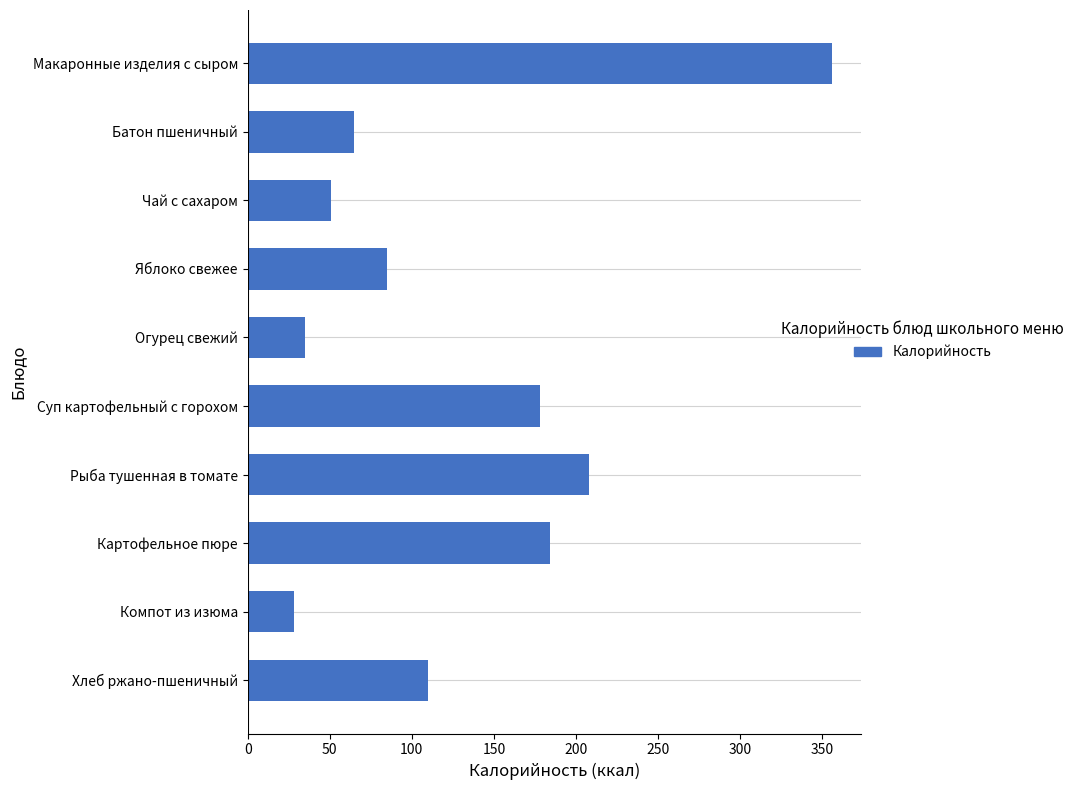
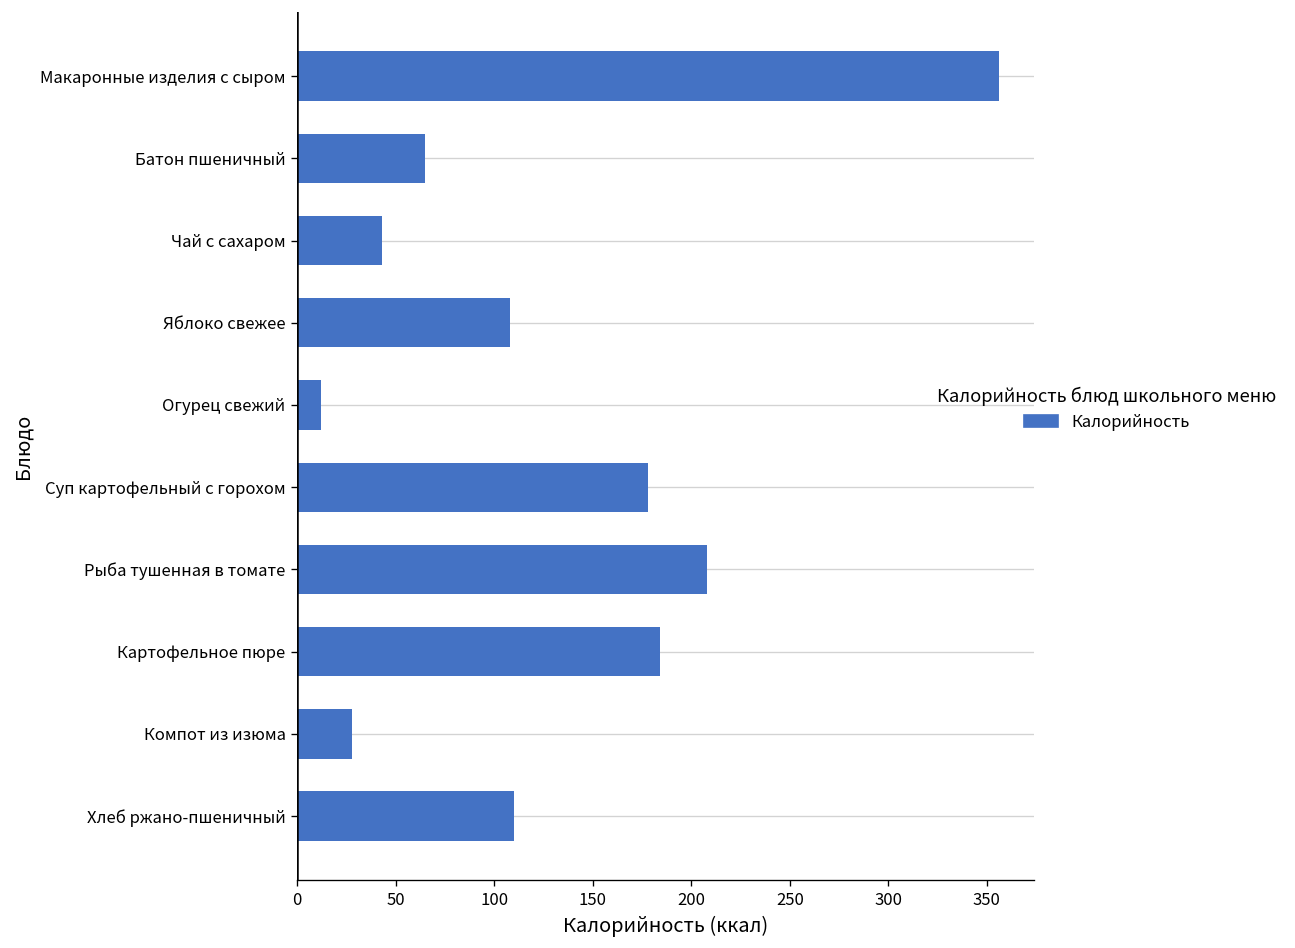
Чай с сахаром: 51 -> 43
Яблоко свежее: 85 -> 108
Огурец свежий: 35 -> 12
